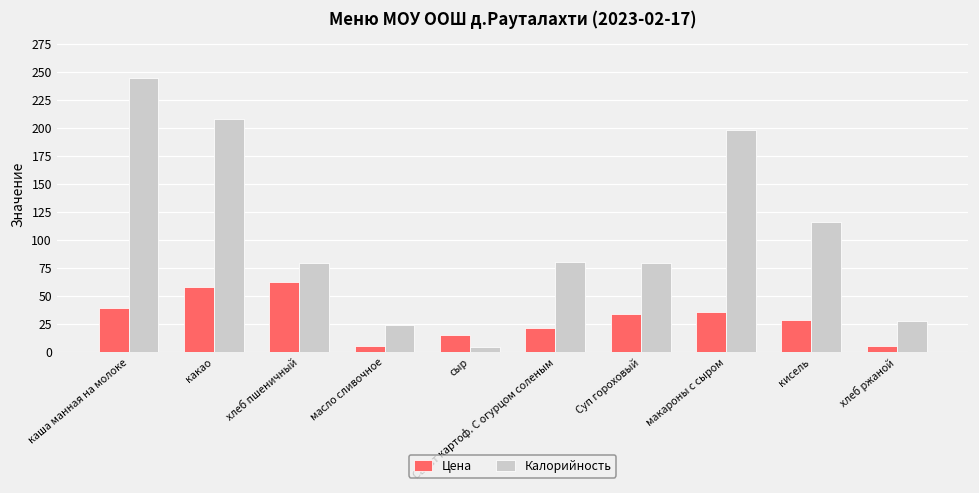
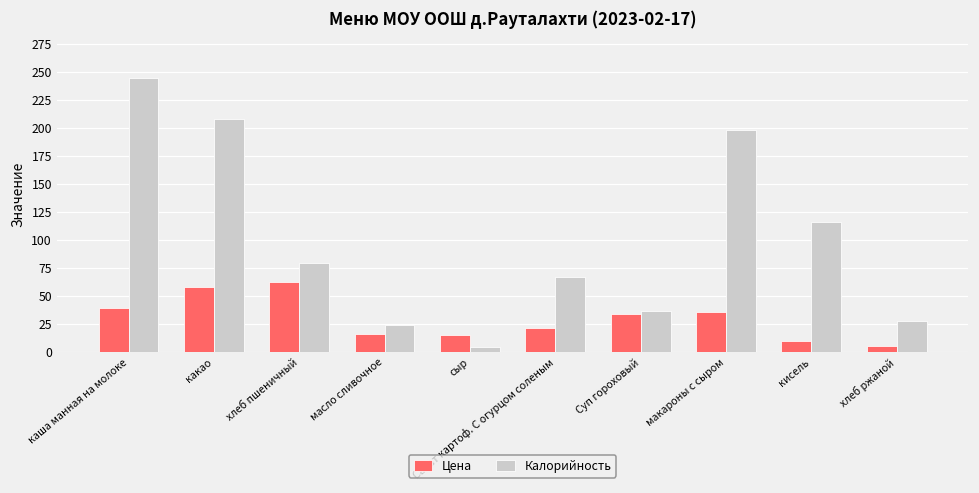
Цена, масло сливочное: 5 -> 16
Калорийность, Салат картоф. С огурцом соленым: 80 -> 67
Калорийность, Суп гороховый: 79 -> 36
Цена, кисель: 28 -> 10
